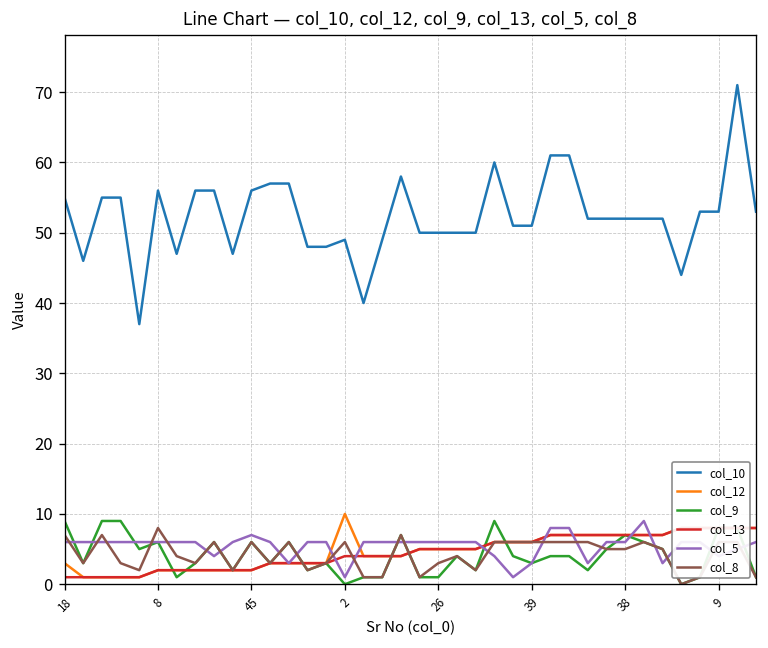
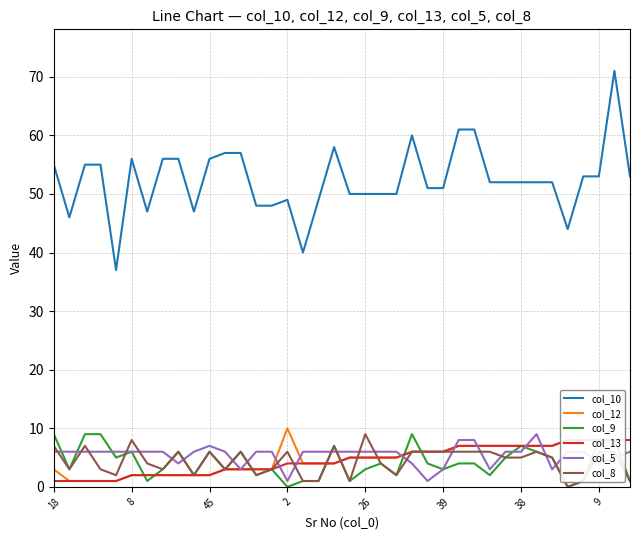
col_9, 26: 1 -> 3
col_8, 26: 3 -> 9
